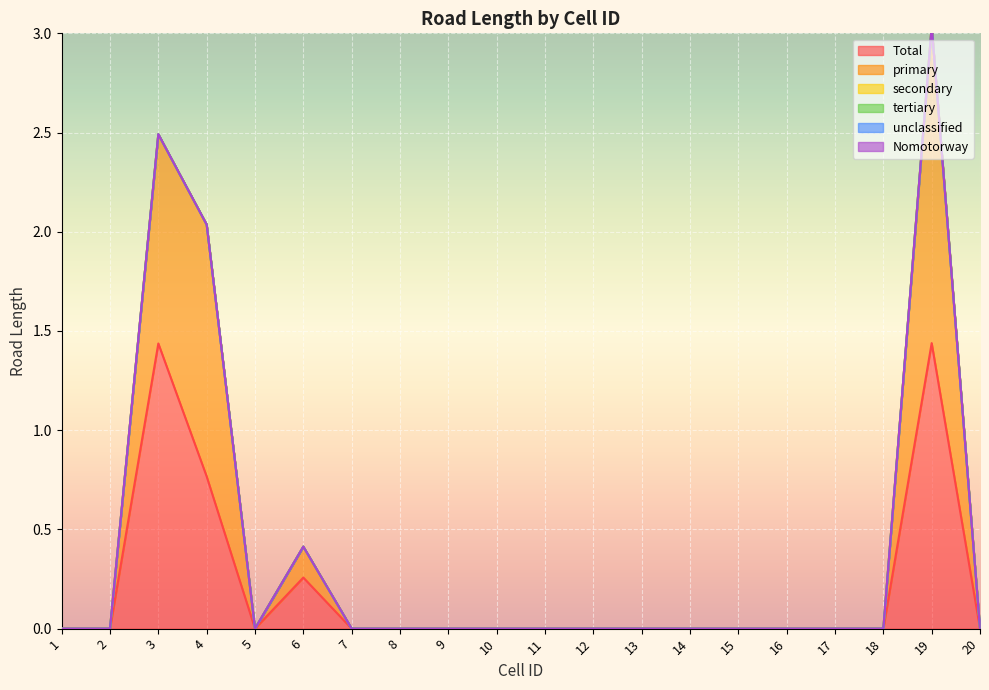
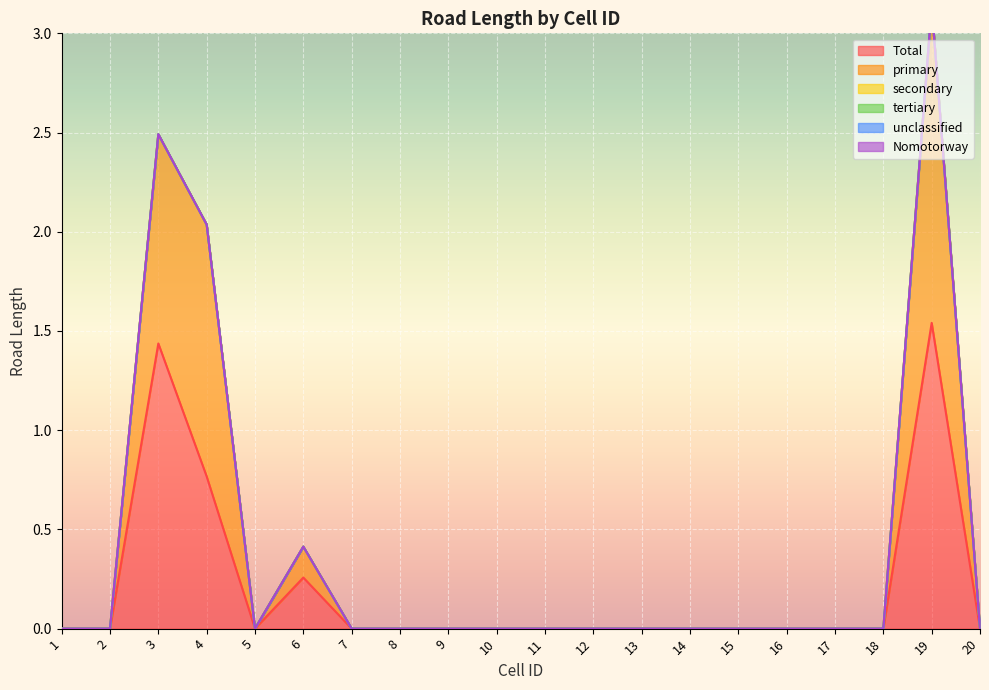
Total, 19: 1.44 -> 1.54
